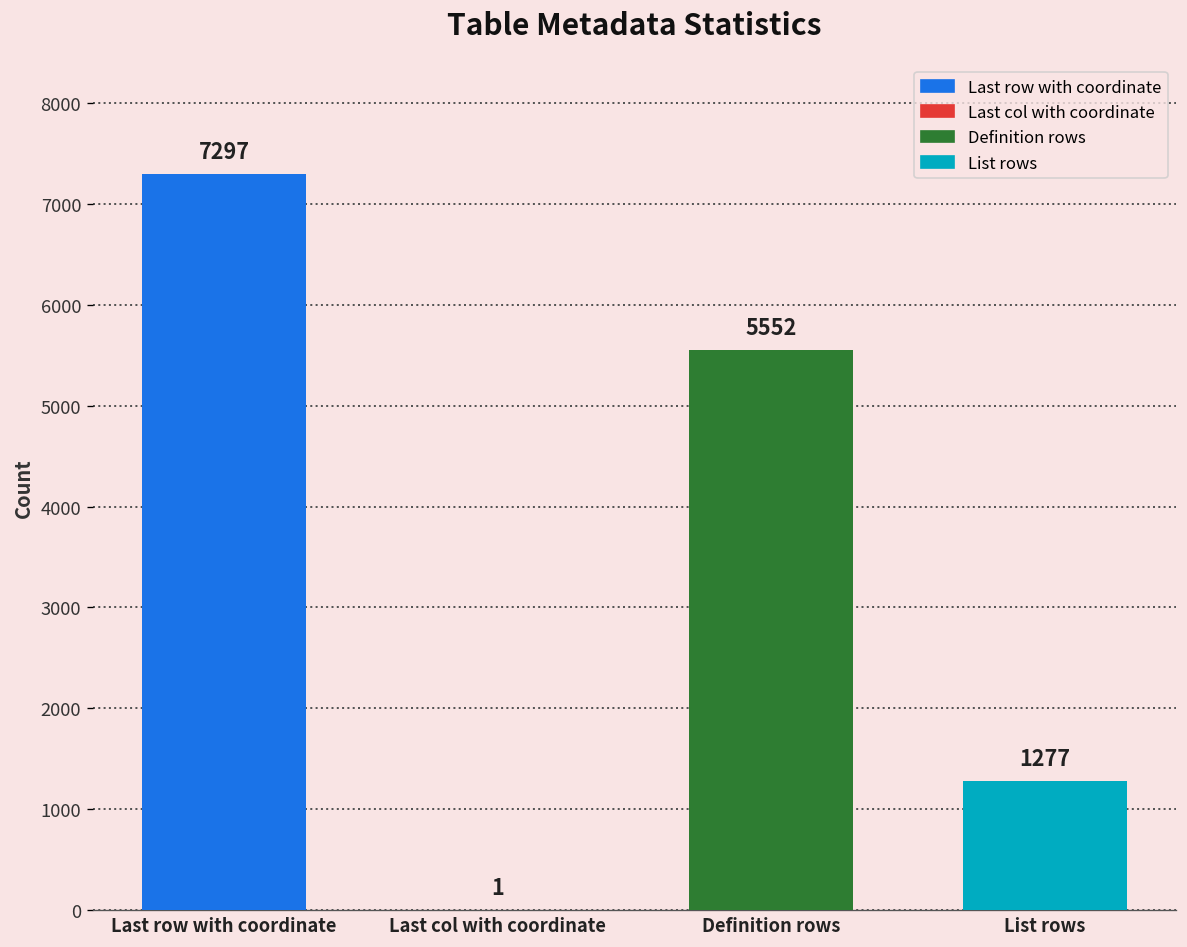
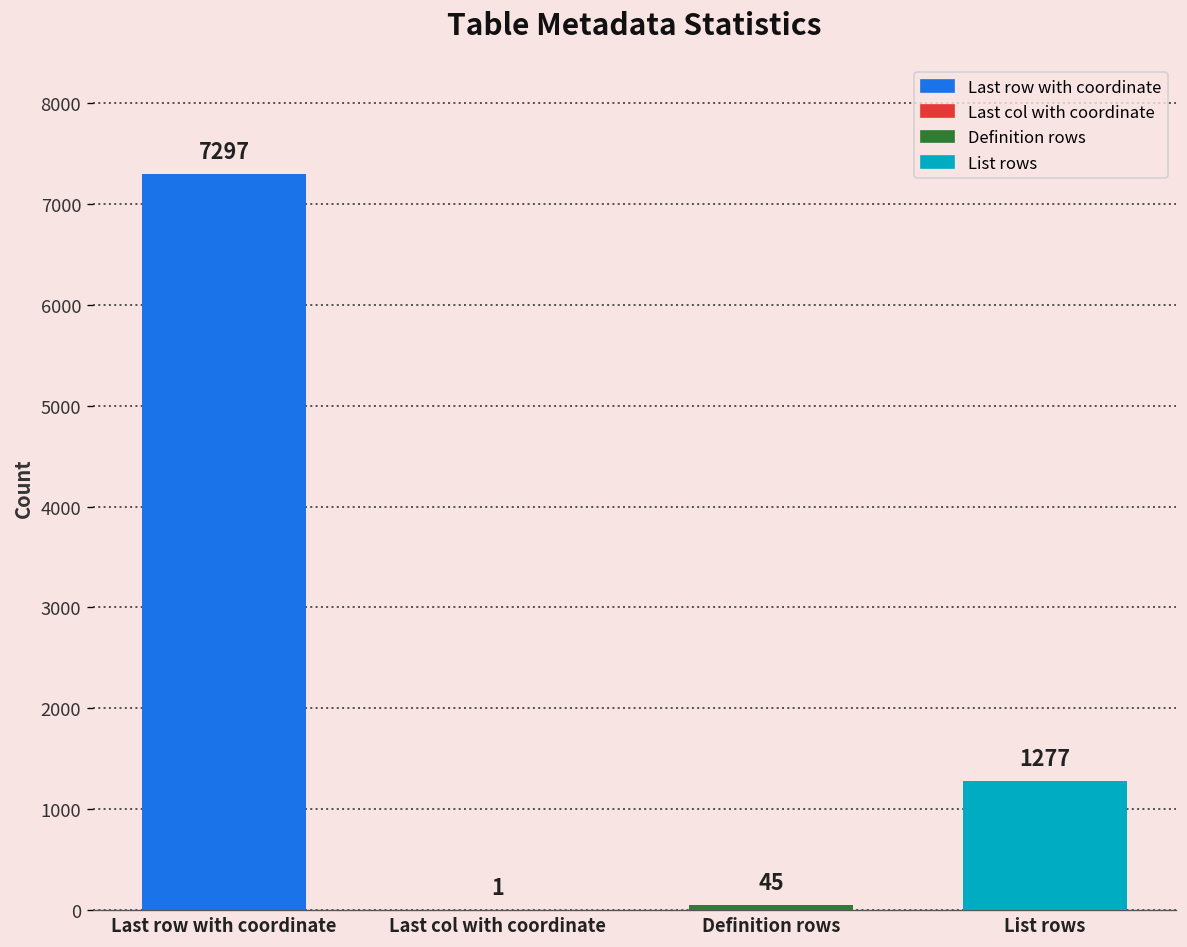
Definition rows: 5552 -> 45
